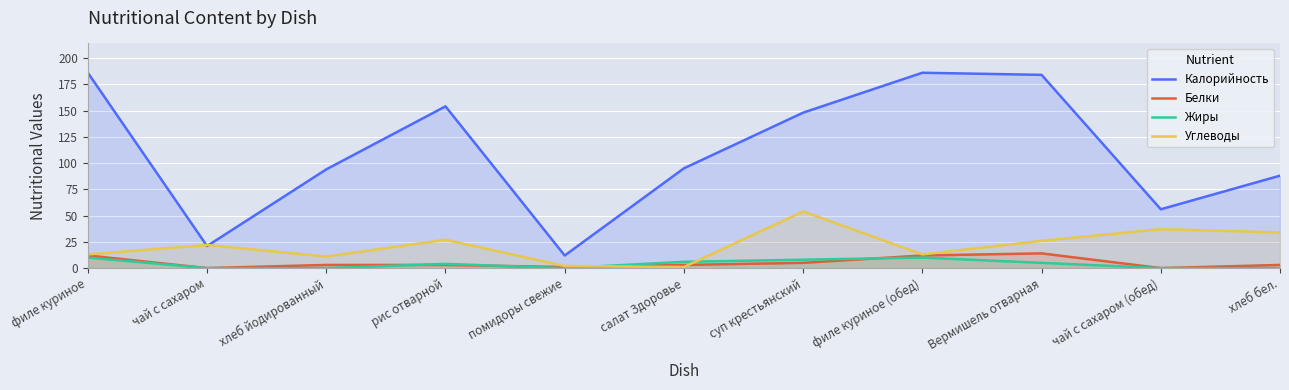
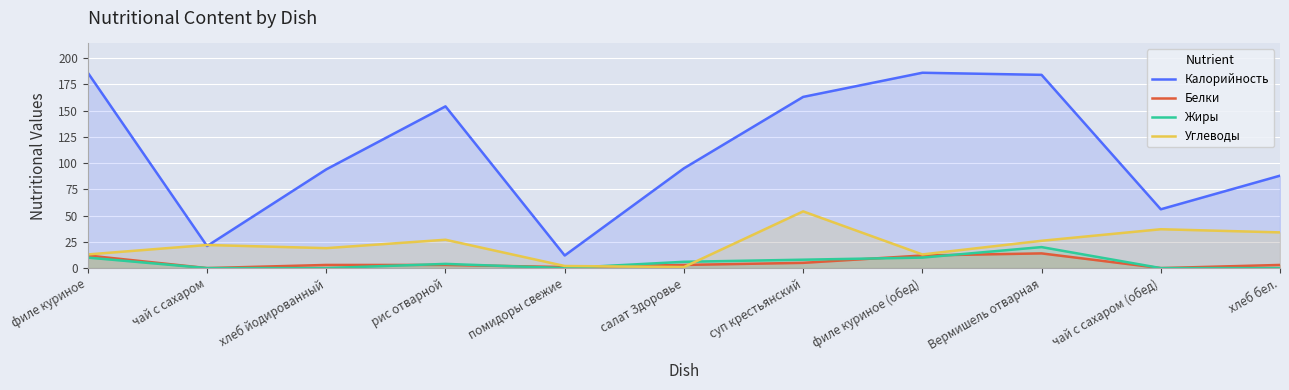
Углеводы, хлеб йодированный: 11 -> 19
Калорийность, суп крестьянский: 148 -> 163
Жиры, Вермишель отварная: 5 -> 20
